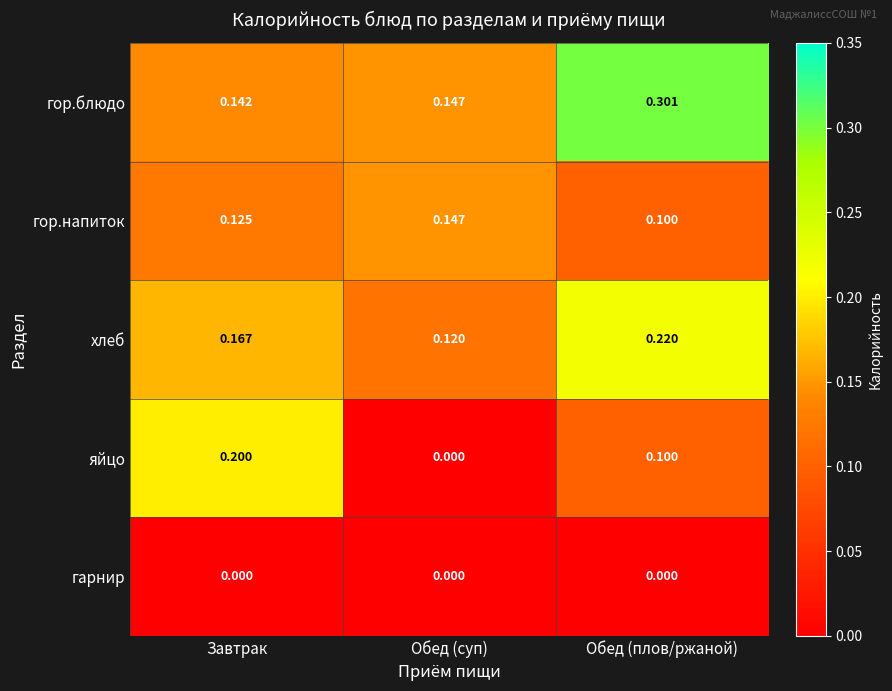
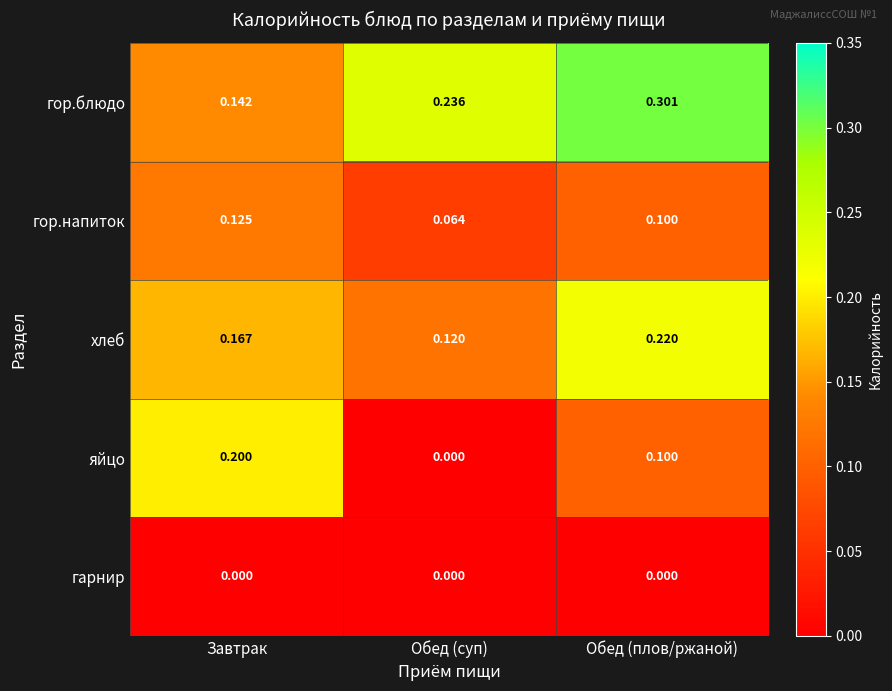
гор.блюдо, Обед (суп): 0.147 -> 0.236
гор.напиток, Обед (суп): 0.147 -> 0.064
